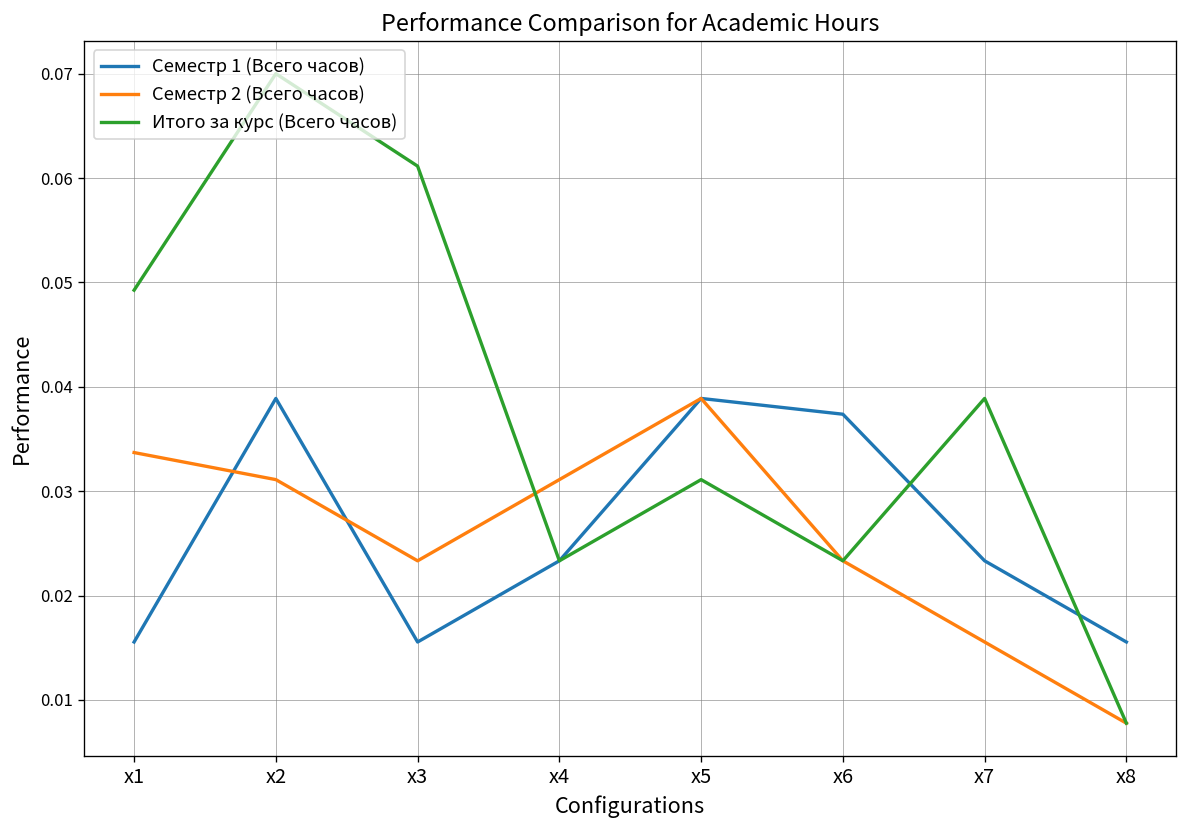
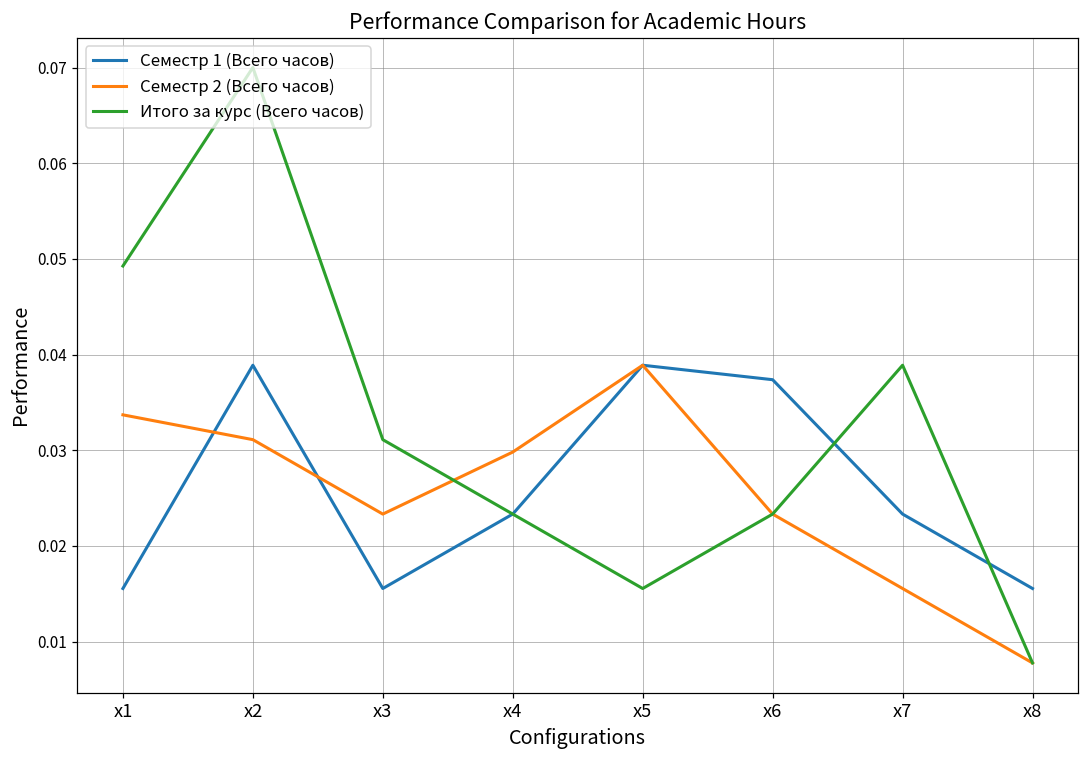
Итого за курс (Всего часов), x3: 0.061 -> 0.031
Семестр 2 (Всего часов), x4: 0.031 -> 0.030
Итого за курс (Всего часов), x5: 0.031 -> 0.016
